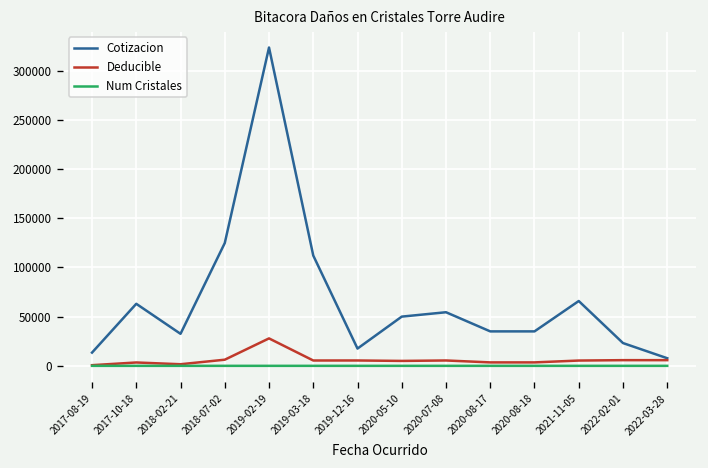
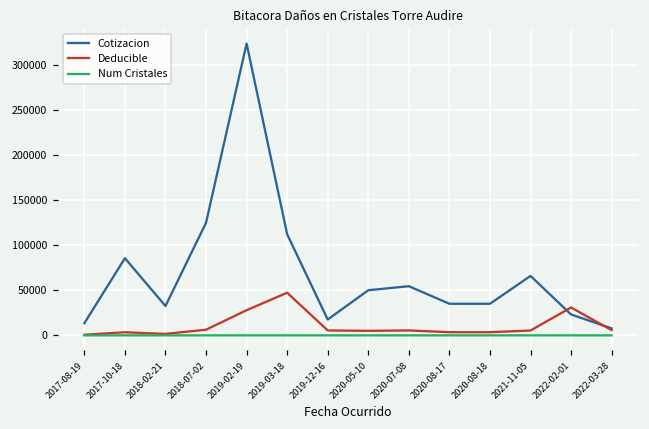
Cotizacion, 2017-10-18: 60000 -> 90000
Deducible, 2019-03-18: 10000 -> 50000
Deducible, 2022-02-01: 10000 -> 30000
